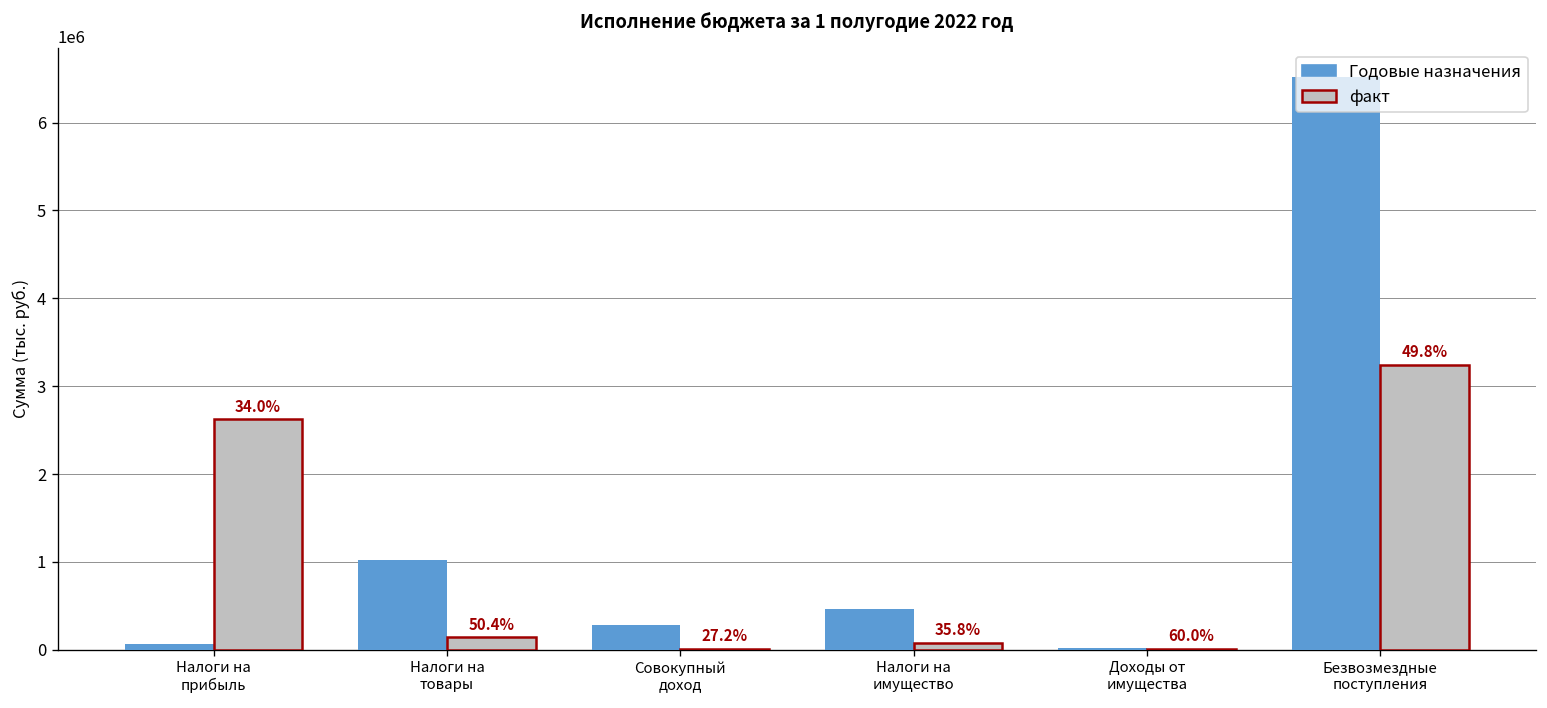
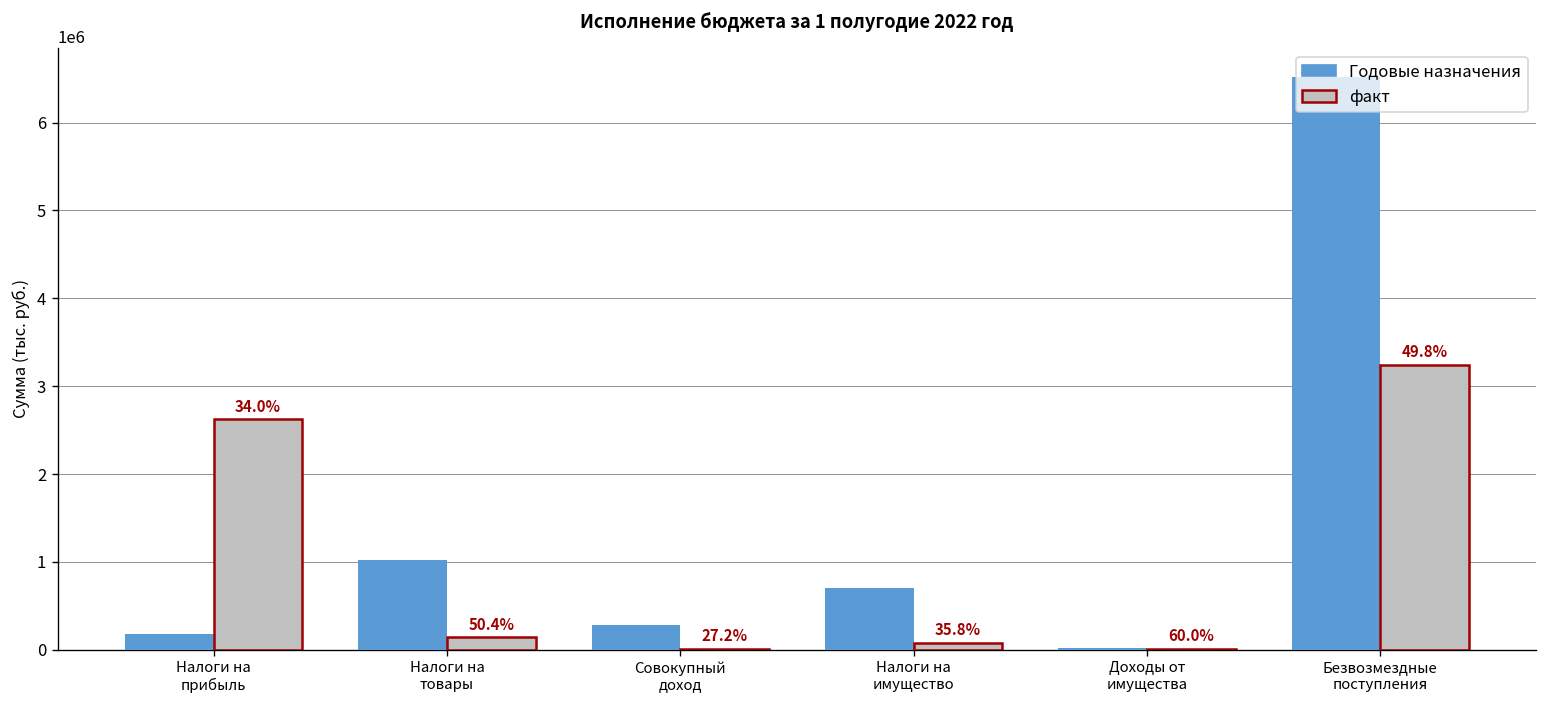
Годовые назначения, Налоги на прибыль: 100000 -> 200000
Годовые назначения, Налоги на имущество: 500000 -> 700000
